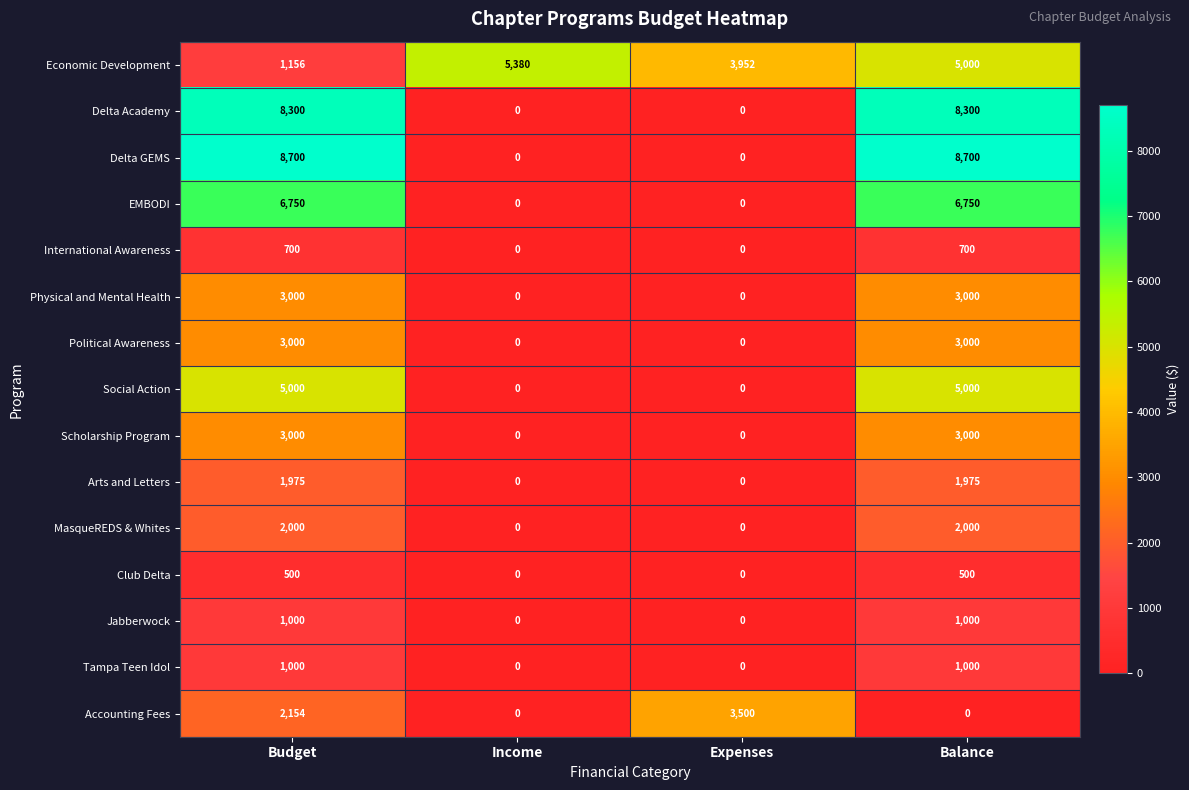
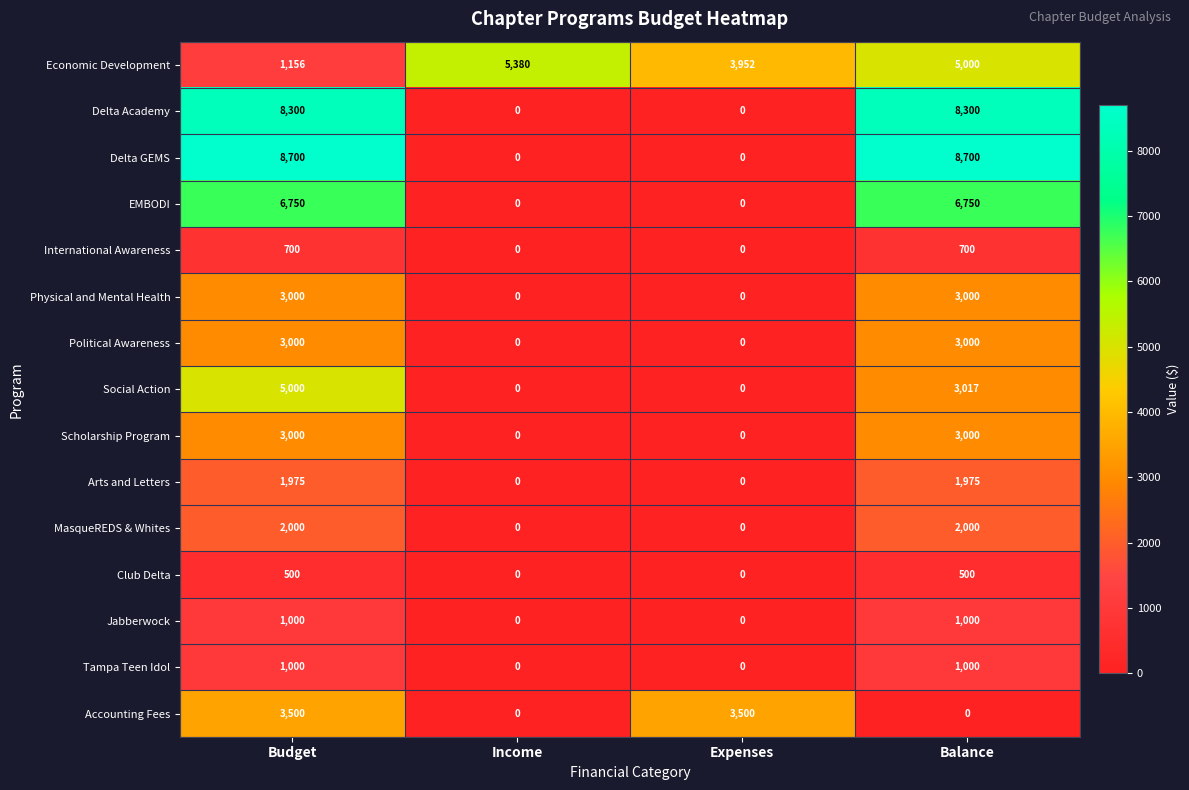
Social Action, Balance: 5,000 -> 3,017
Accounting Fees, Budget: 2,154 -> 3,500
